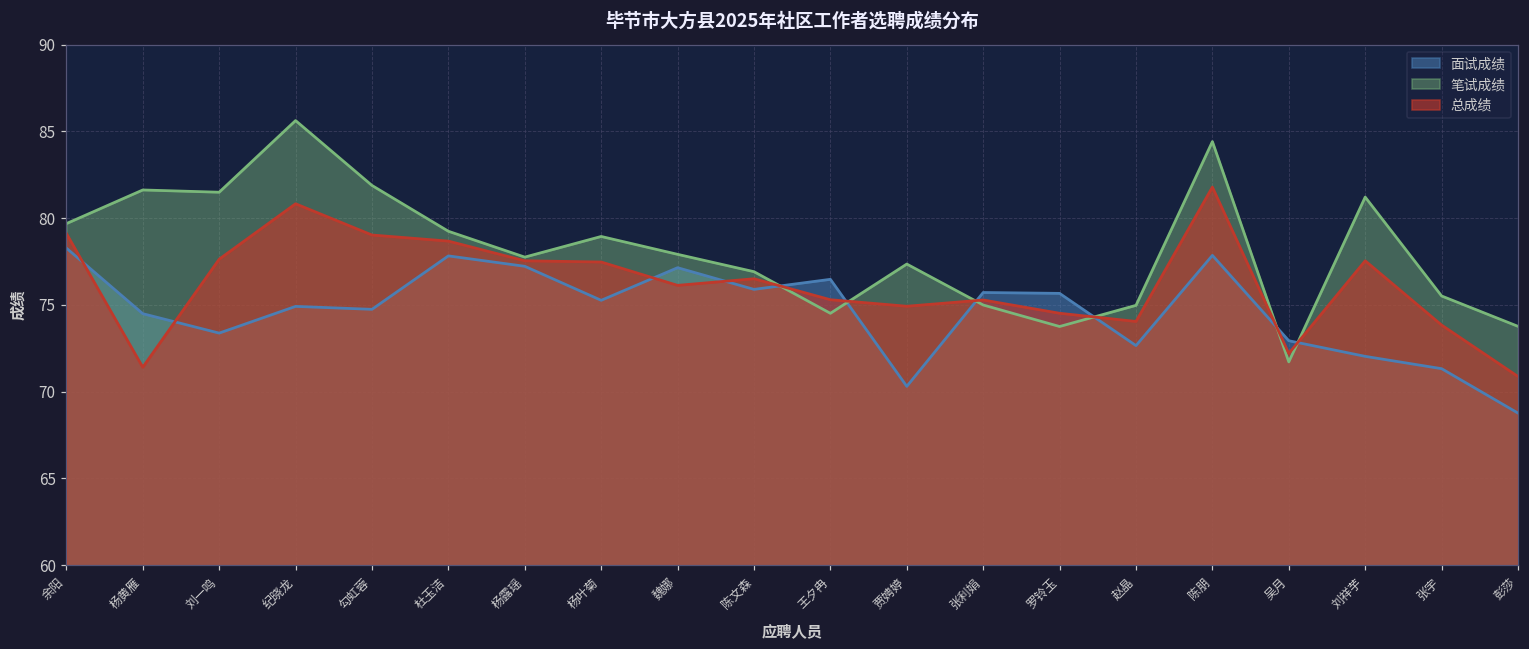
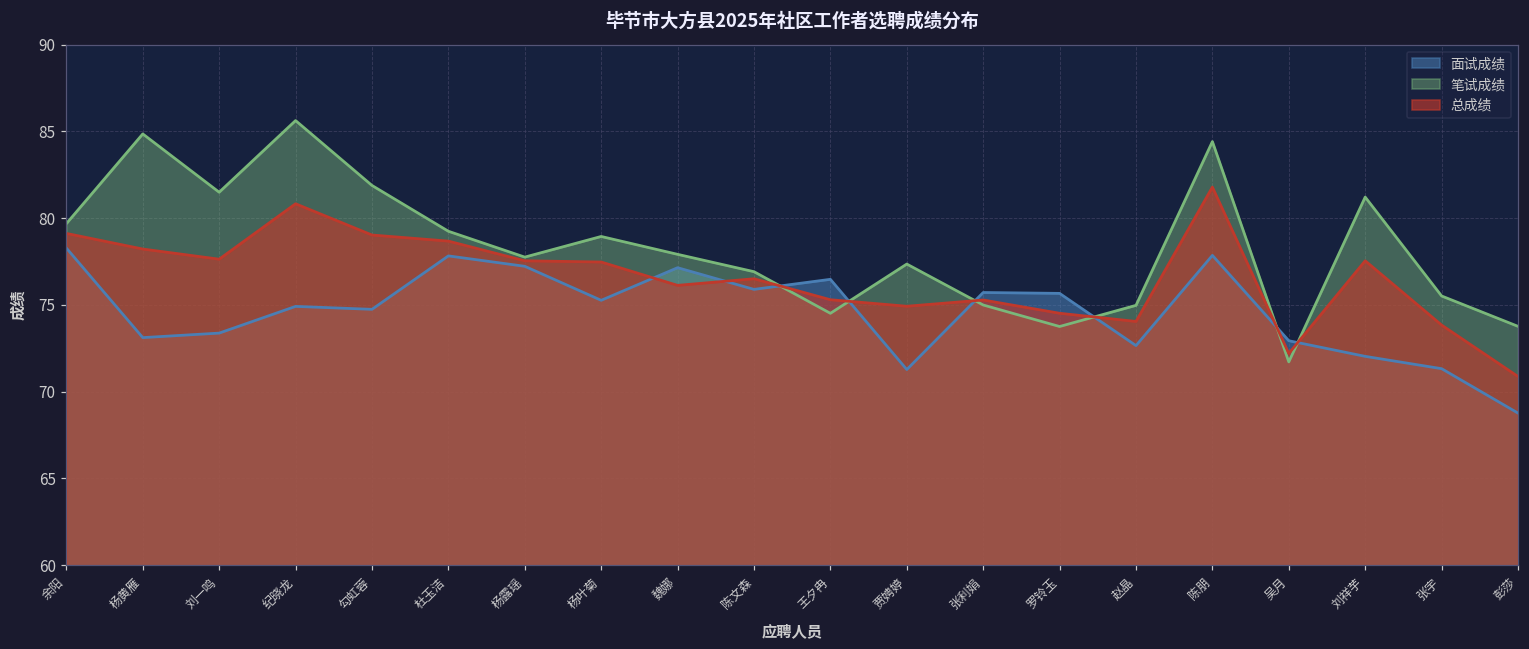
面试成绩, 杨黄雁: 74.5 -> 73.1
笔试成绩, 杨黄雁: 81.6 -> 84.9
总成绩, 杨黄雁: 71.4 -> 78.2
面试成绩, 贾娉婷: 70.3 -> 71.3
